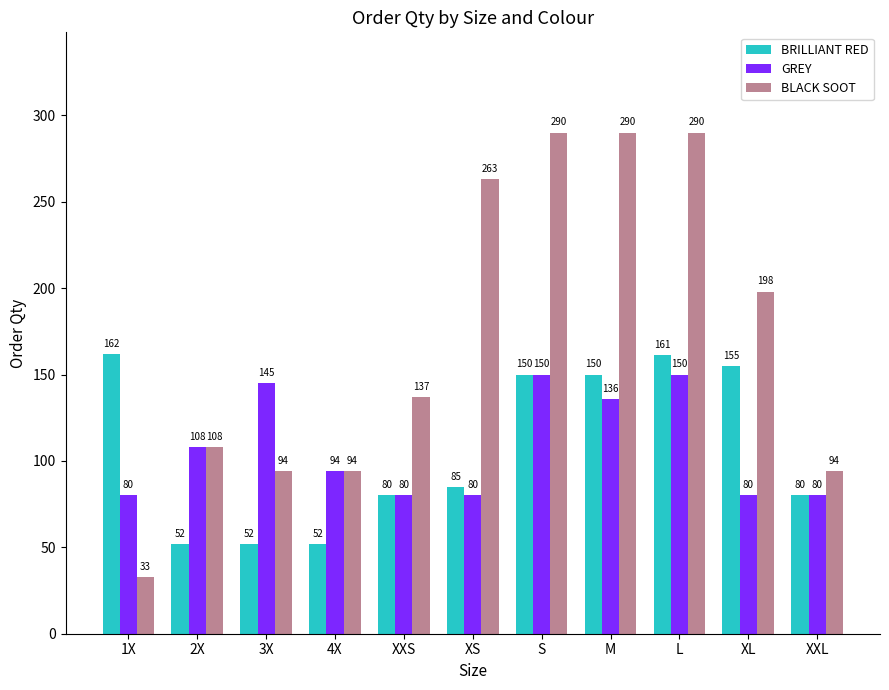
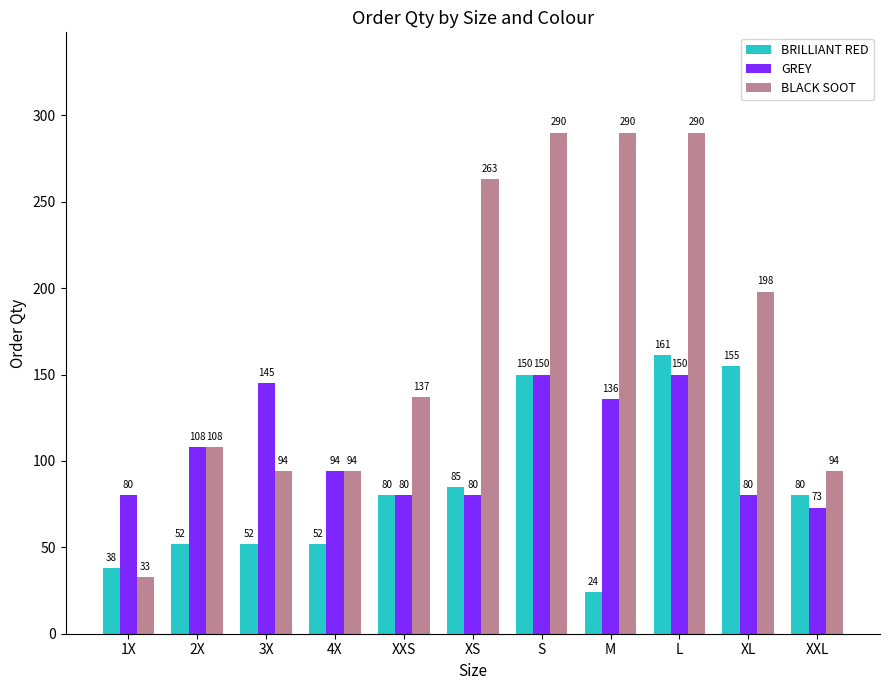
BRILLIANT RED, 1X: 162 -> 38
BRILLIANT RED, M: 150 -> 24
GREY, XXL: 80 -> 73
